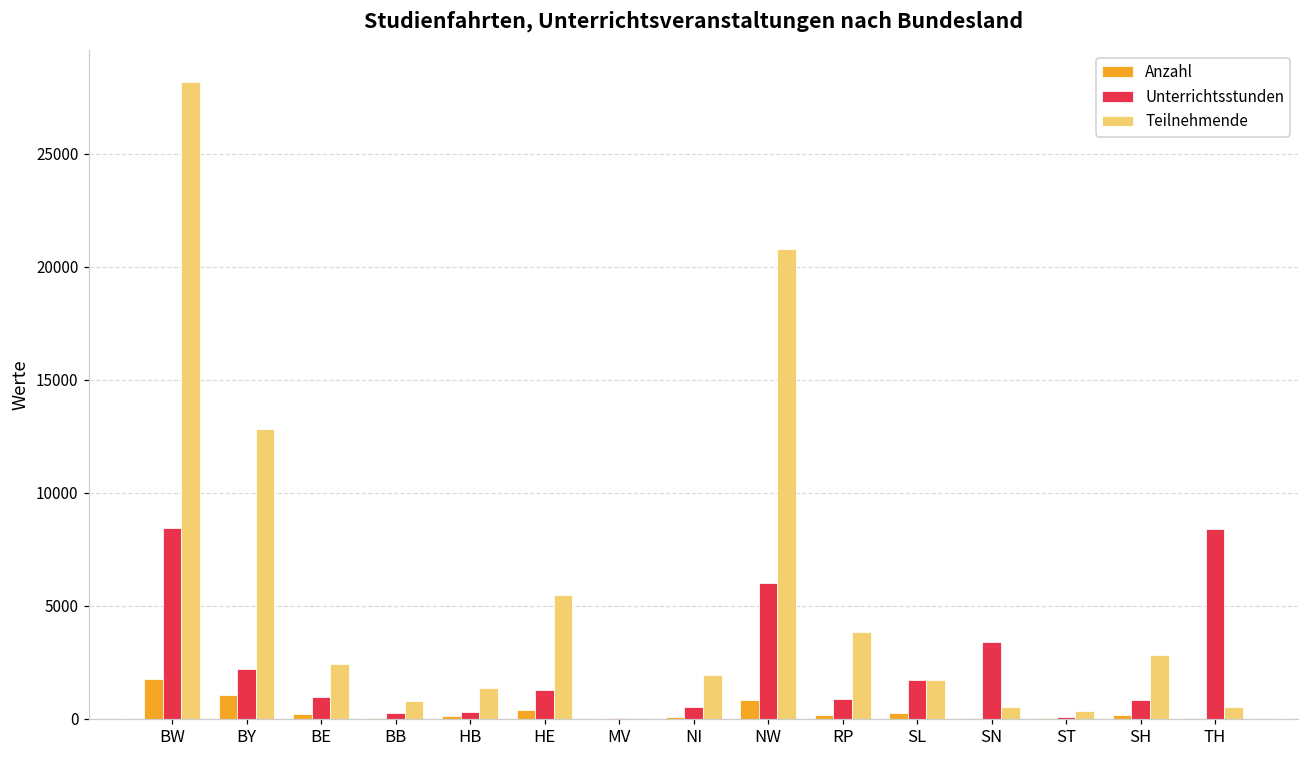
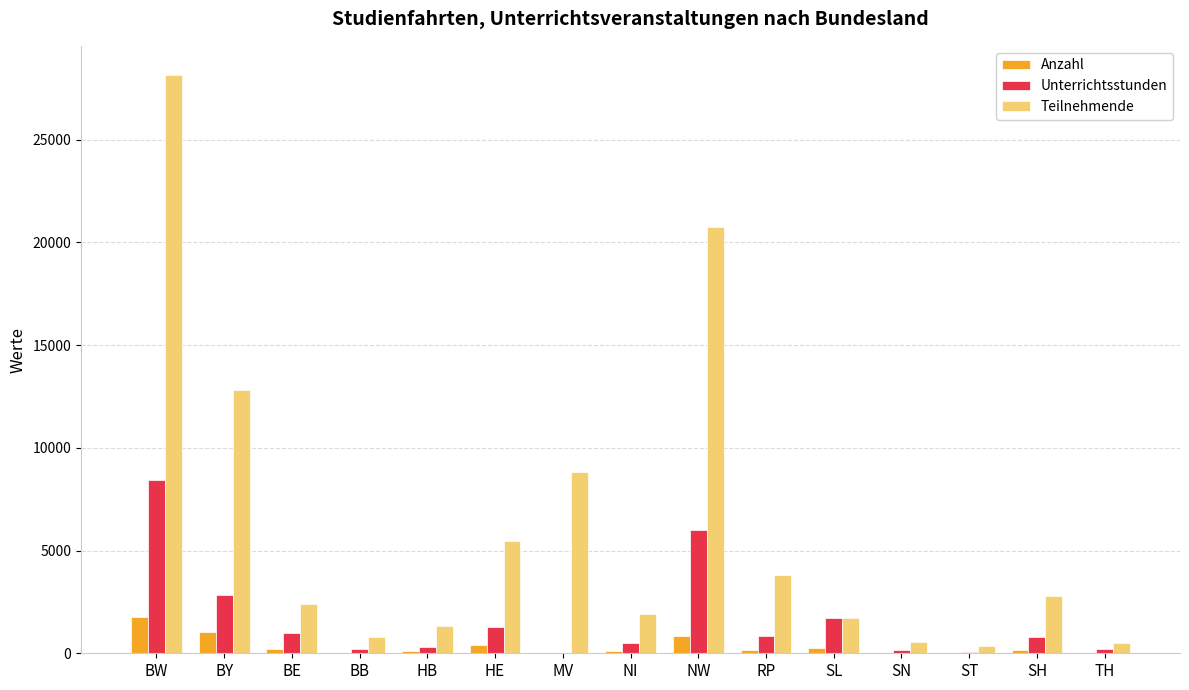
Unterrichtsstunden, BY: 2200 -> 2800
Teilnehmende, MV: 0 -> 8800
Unterrichtsstunden, SN: 3400 -> 200
Unterrichtsstunden, TH: 8400 -> 200
